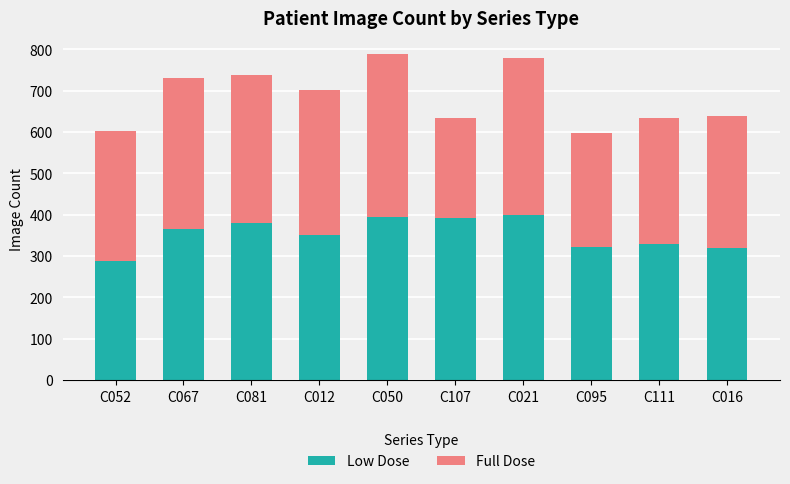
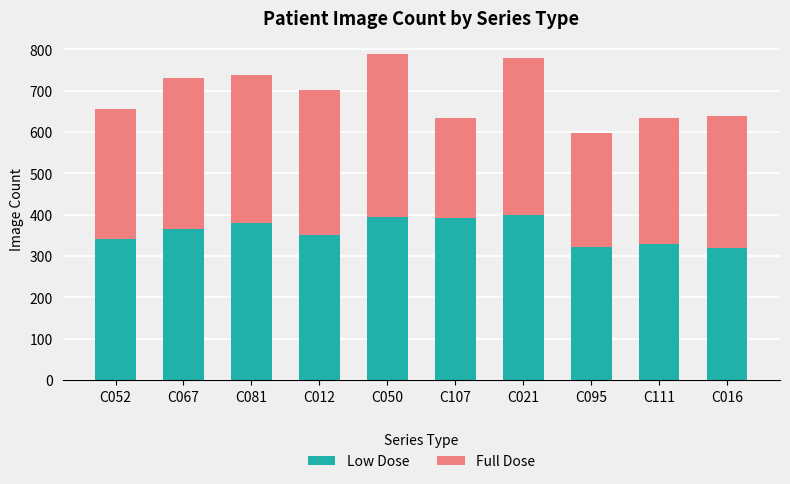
Low Dose, C052: 290 -> 340
